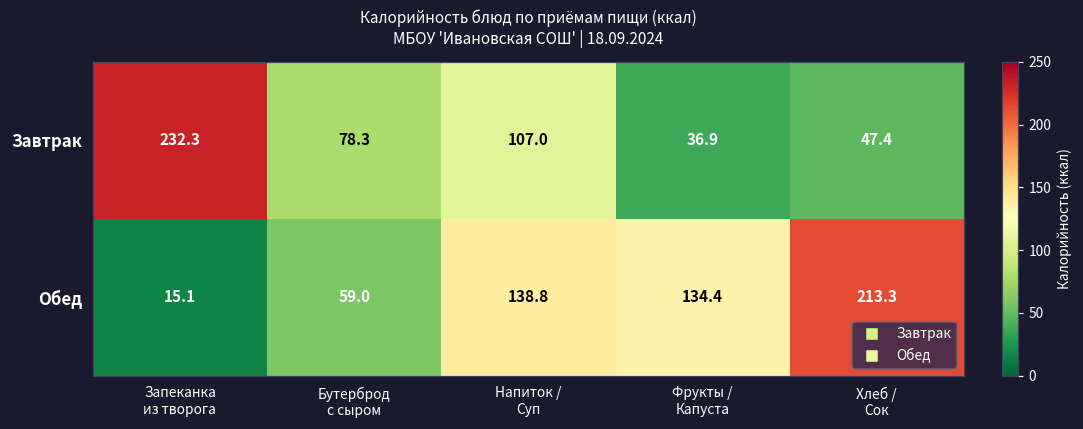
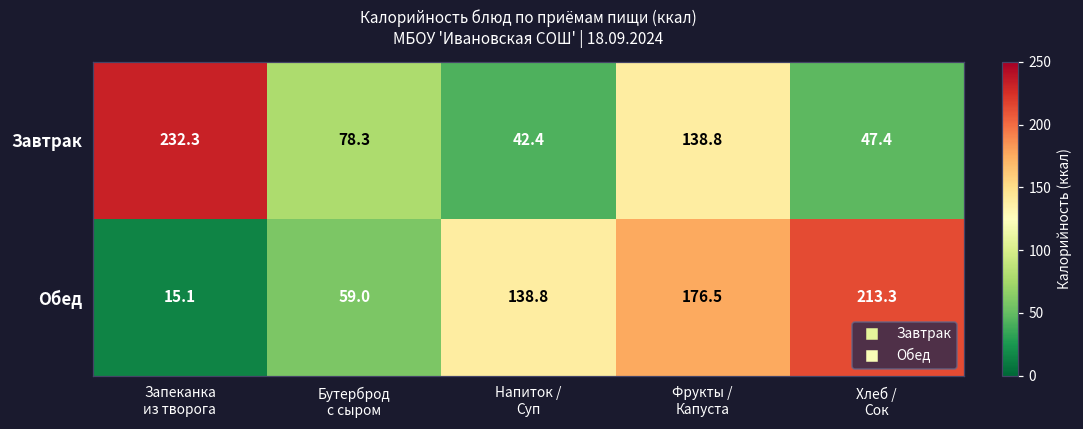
Завтрак, Напиток / Суп: 107.0 -> 42.4
Завтрак, Фрукты / Капуста: 36.9 -> 138.8
Обед, Фрукты / Капуста: 134.4 -> 176.5
